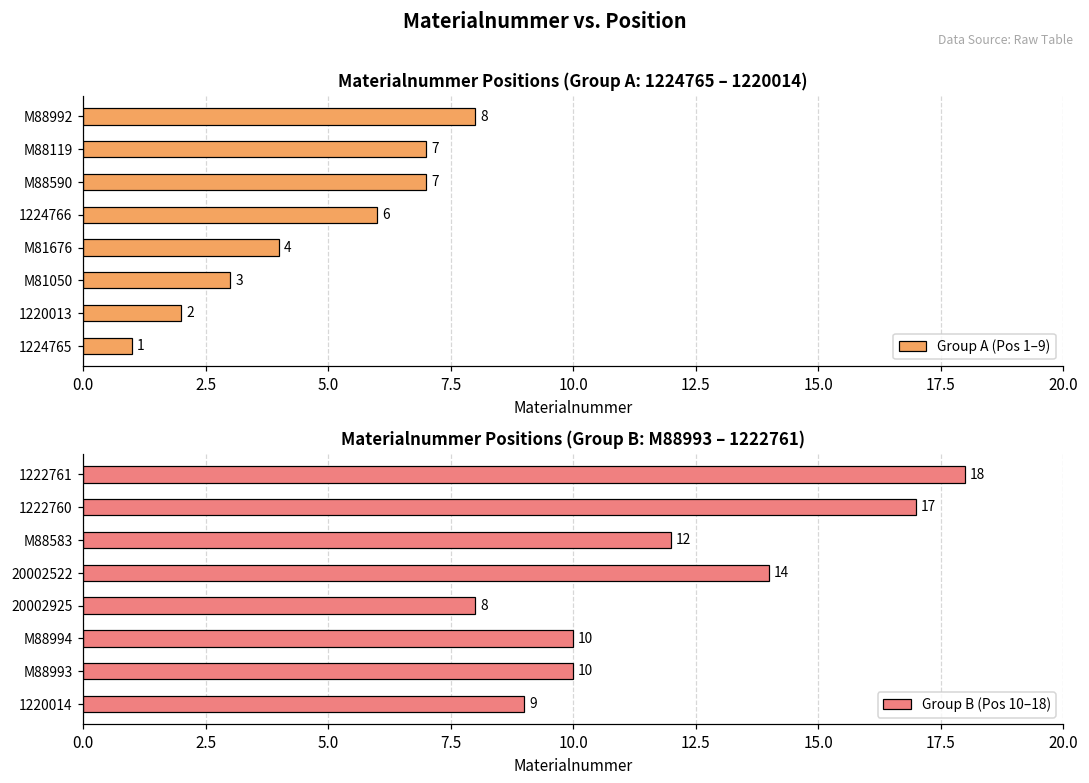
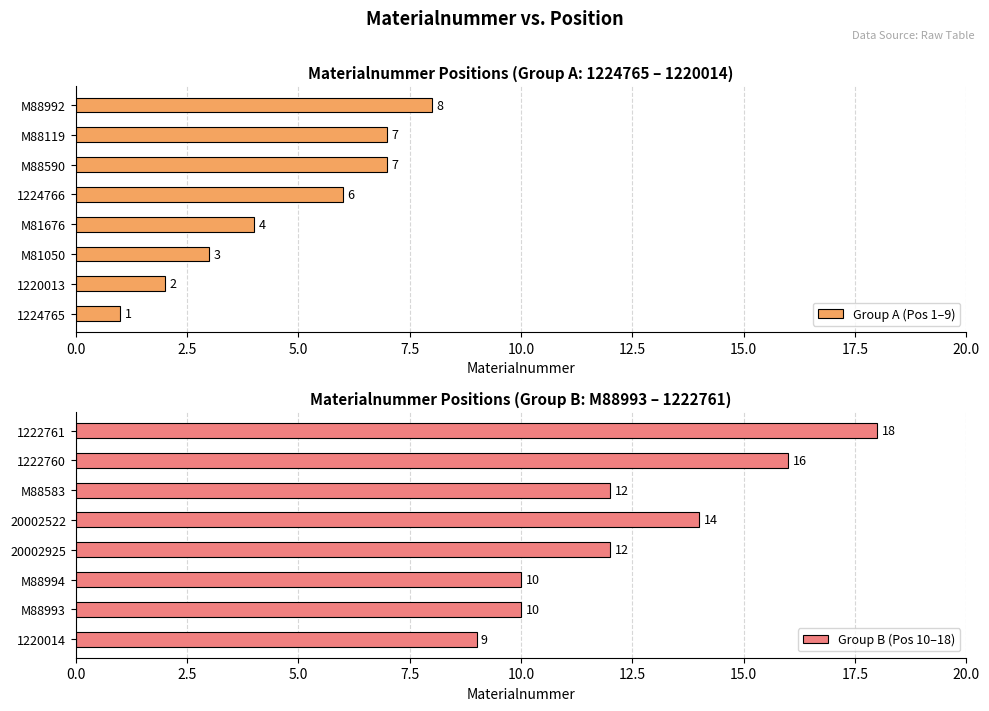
Materialnummer Positions (Group B: M88993 – 1222761), 1222760: 17 -> 16
Materialnummer Positions (Group B: M88993 – 1222761), 20002925: 8 -> 12
